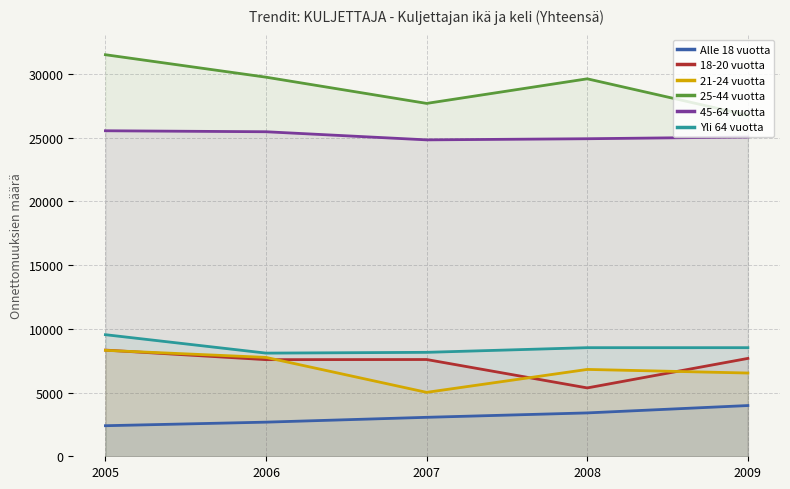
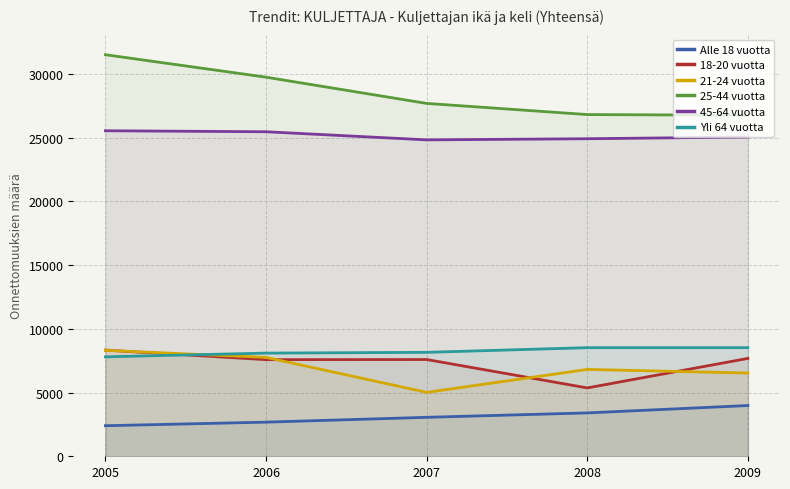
Yli 64 vuotta, 2005: 9500 -> 7800
25-44 vuotta, 2008: 29600 -> 26800
